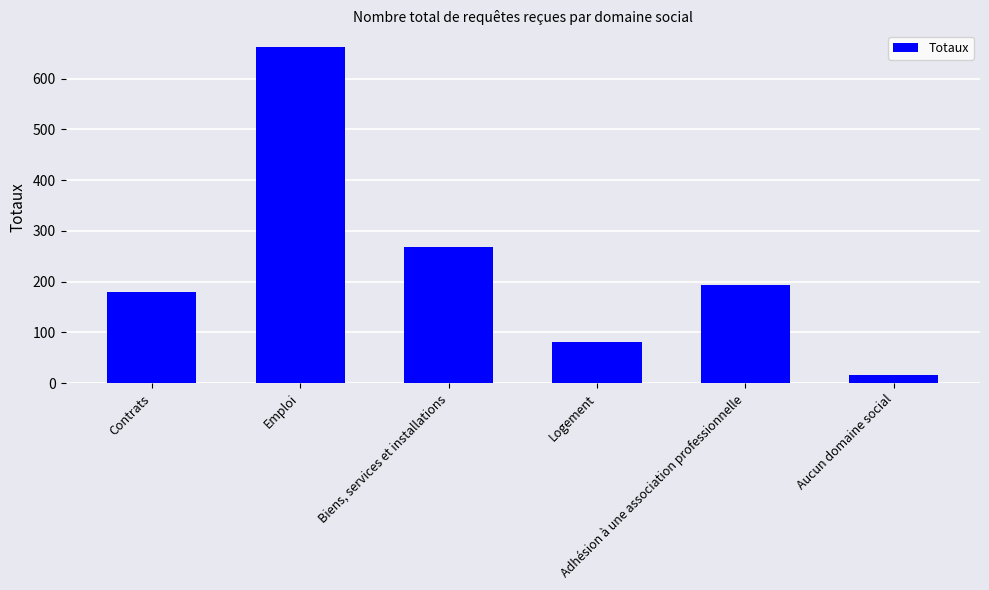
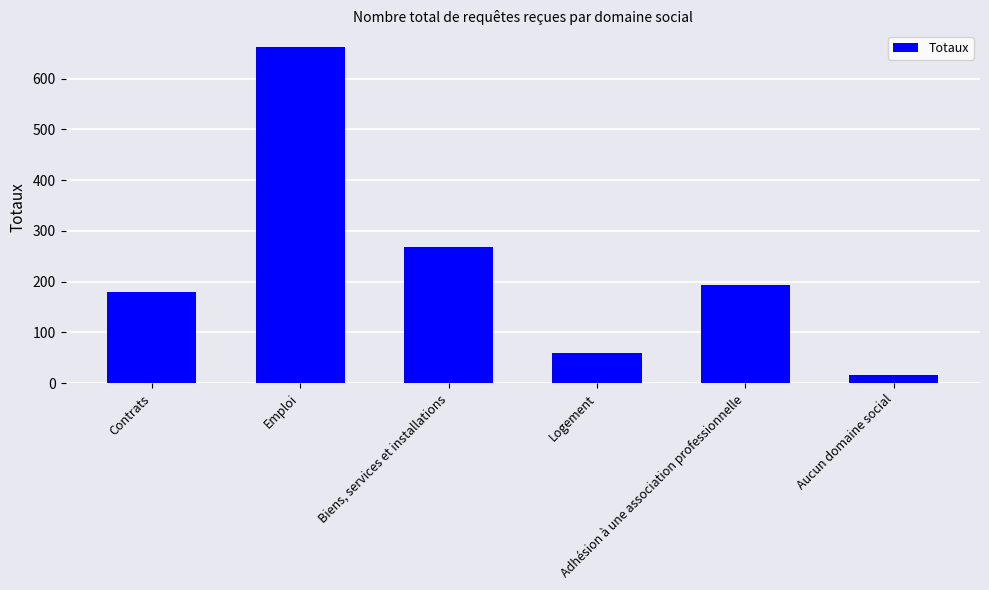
Logement: 80 -> 60
